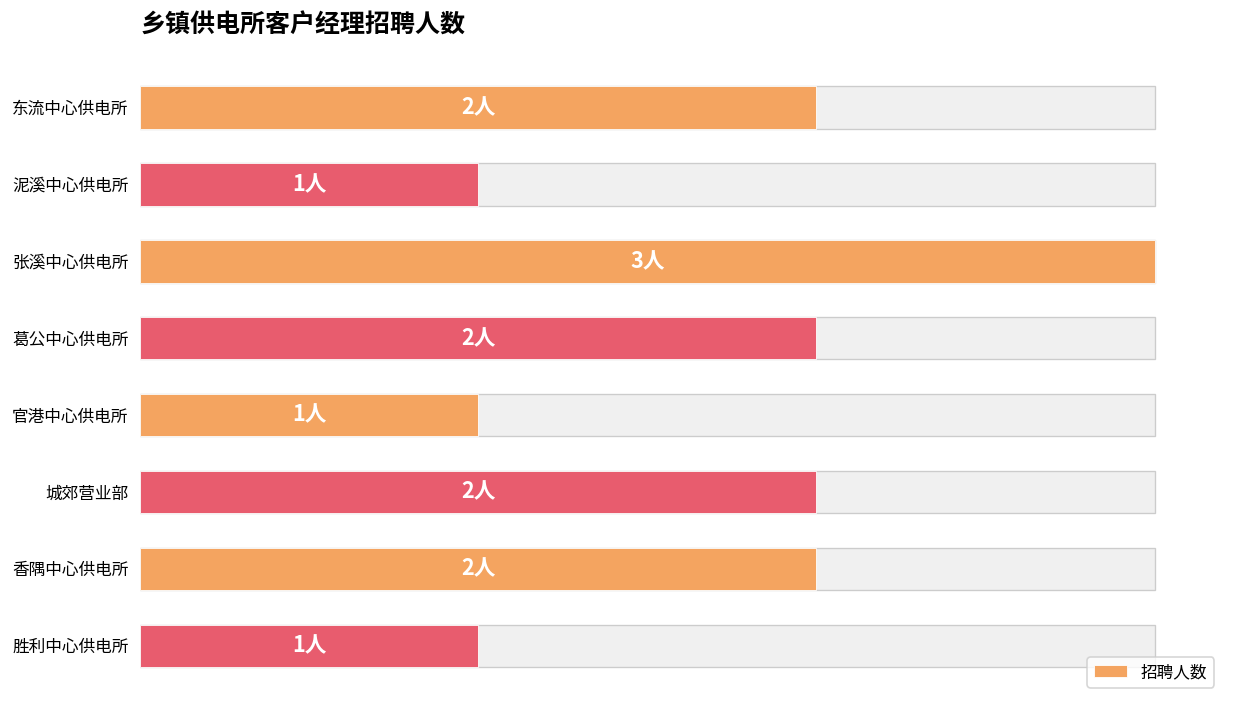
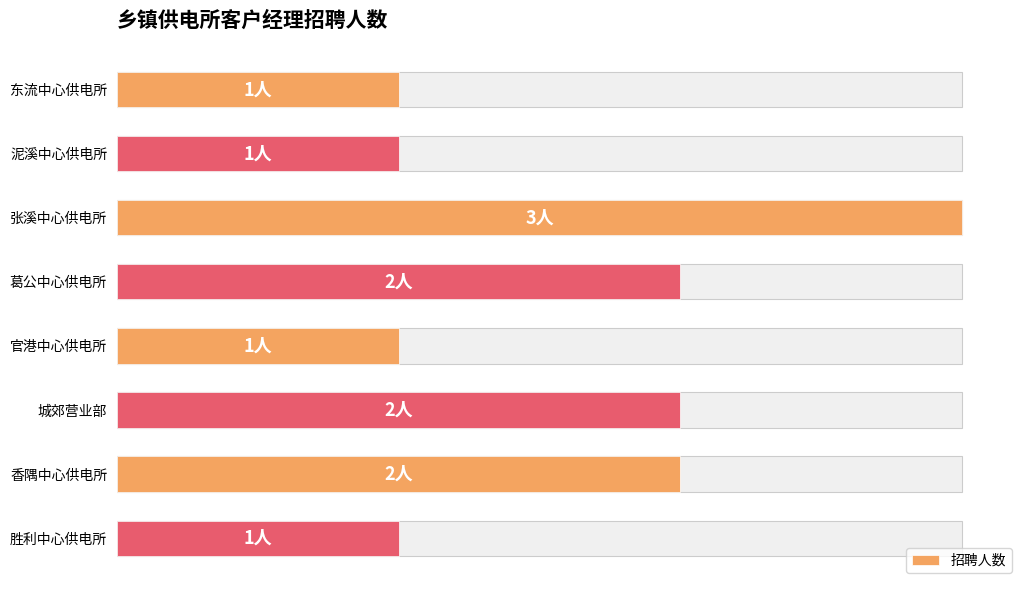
招聘人数, 东流中心供电所: 2人 -> 1人
